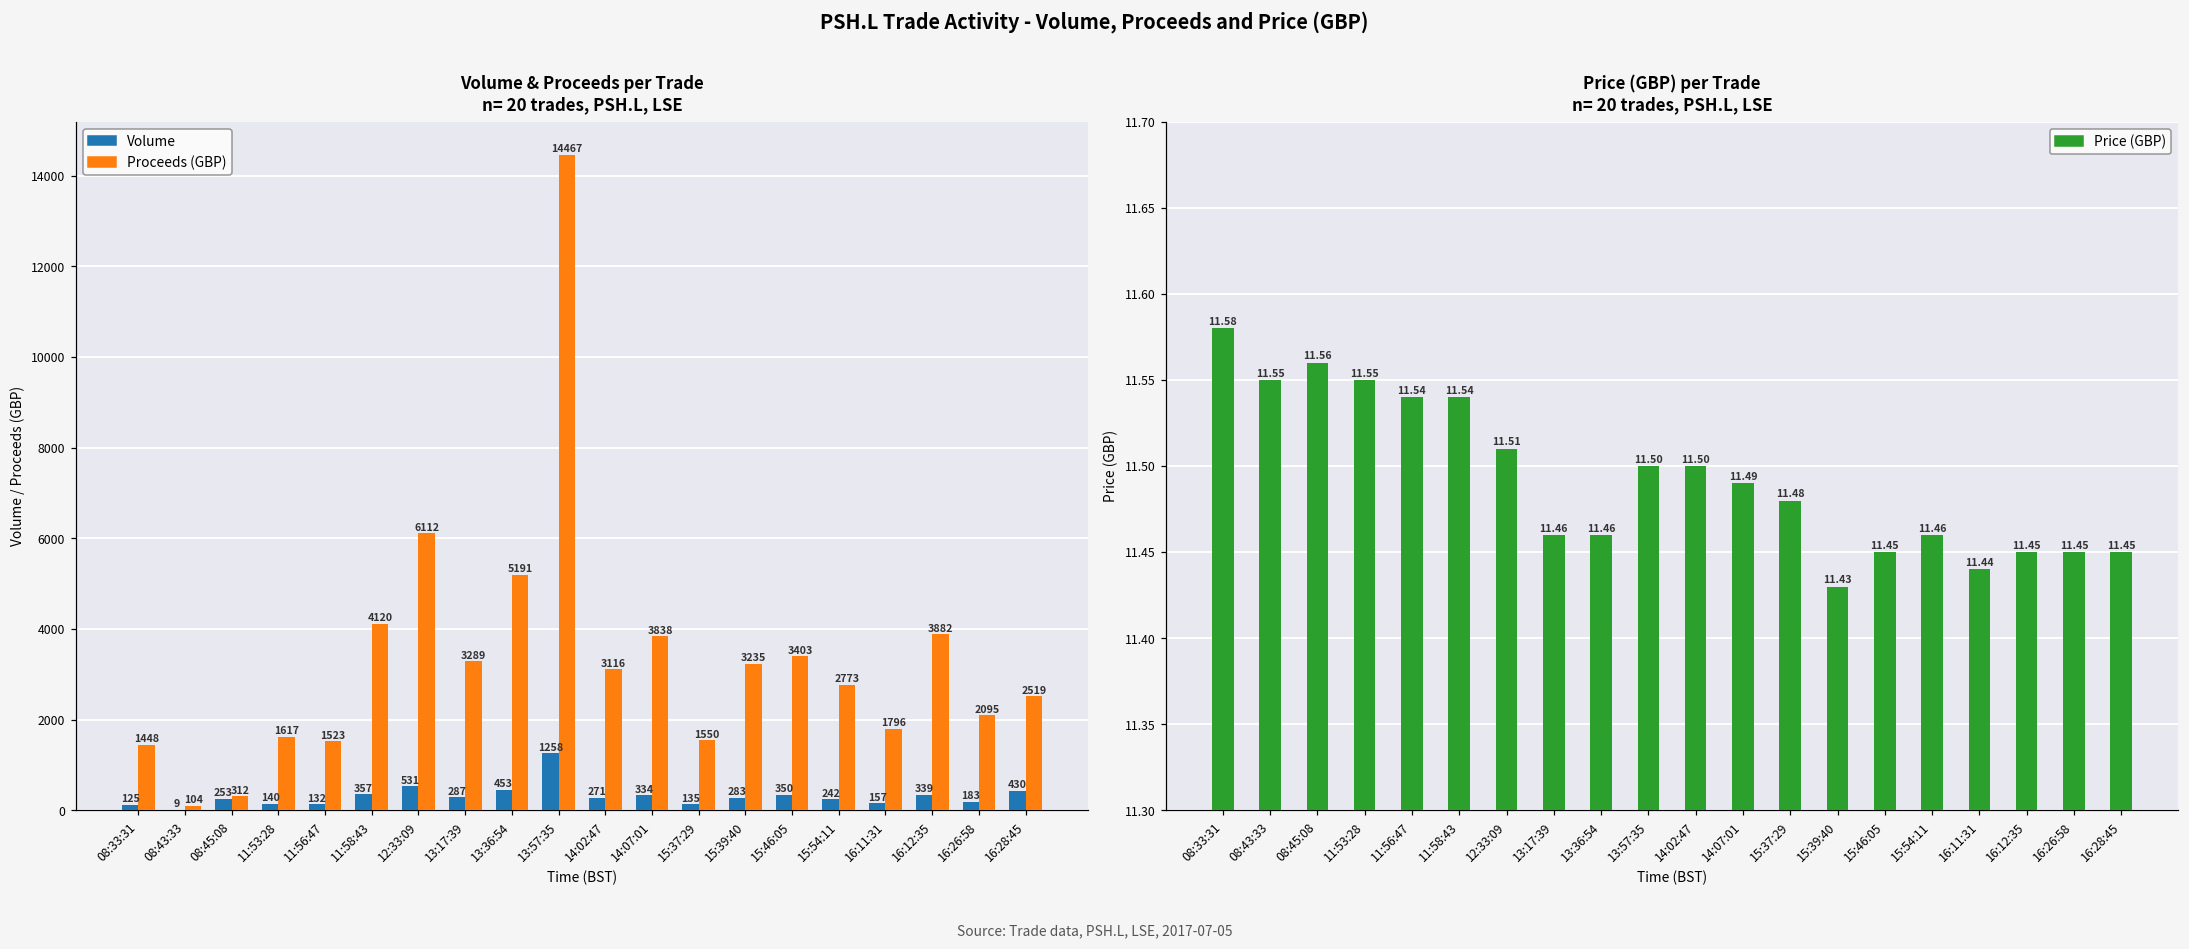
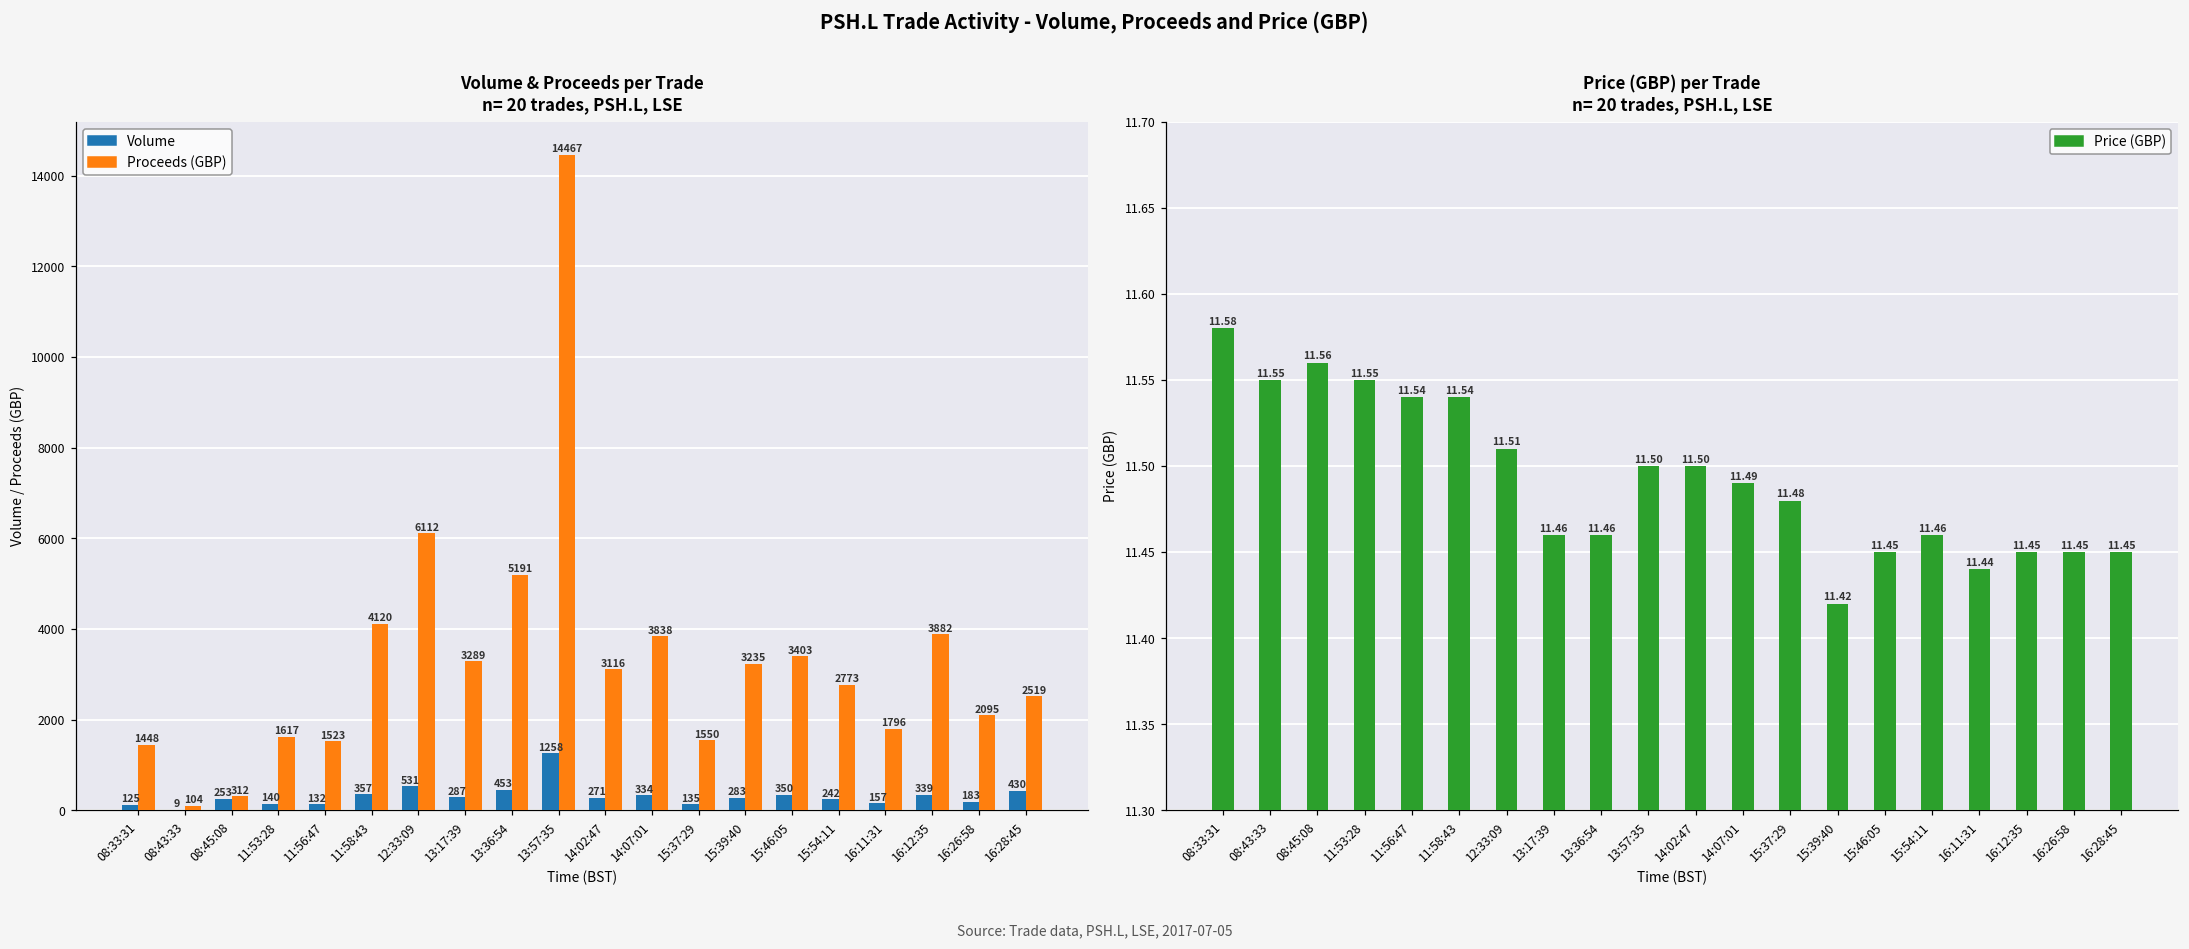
Price (GBP) per Trade n= 20 trades, PSH.L, LSE, 15:39:40: 11.43 -> 11.42
